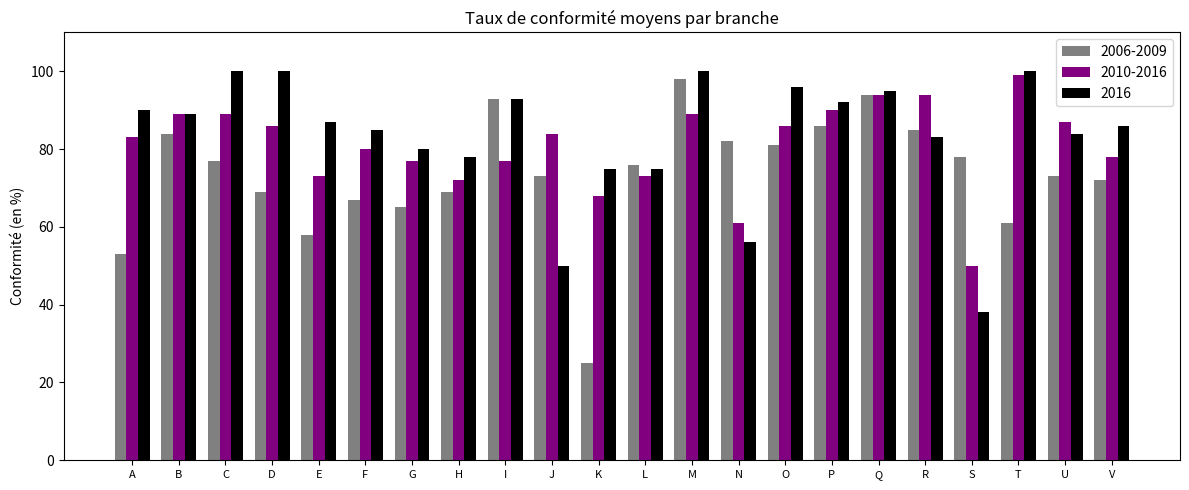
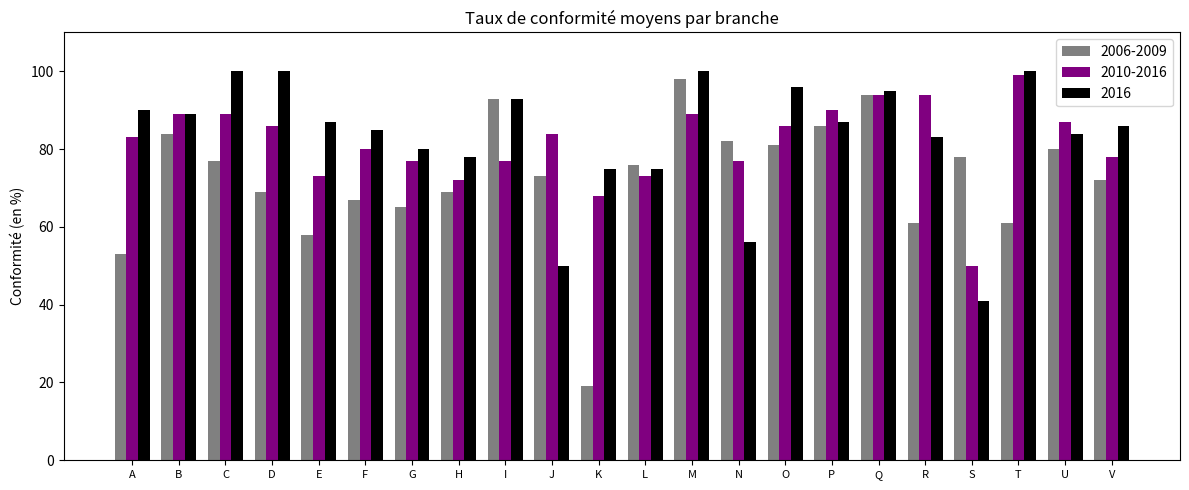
2006-2009, K: 25 -> 19
2010-2016, N: 61 -> 77
2016, P: 92 -> 87
2006-2009, R: 85 -> 61
2016, S: 38 -> 41
2006-2009, U: 73 -> 80
